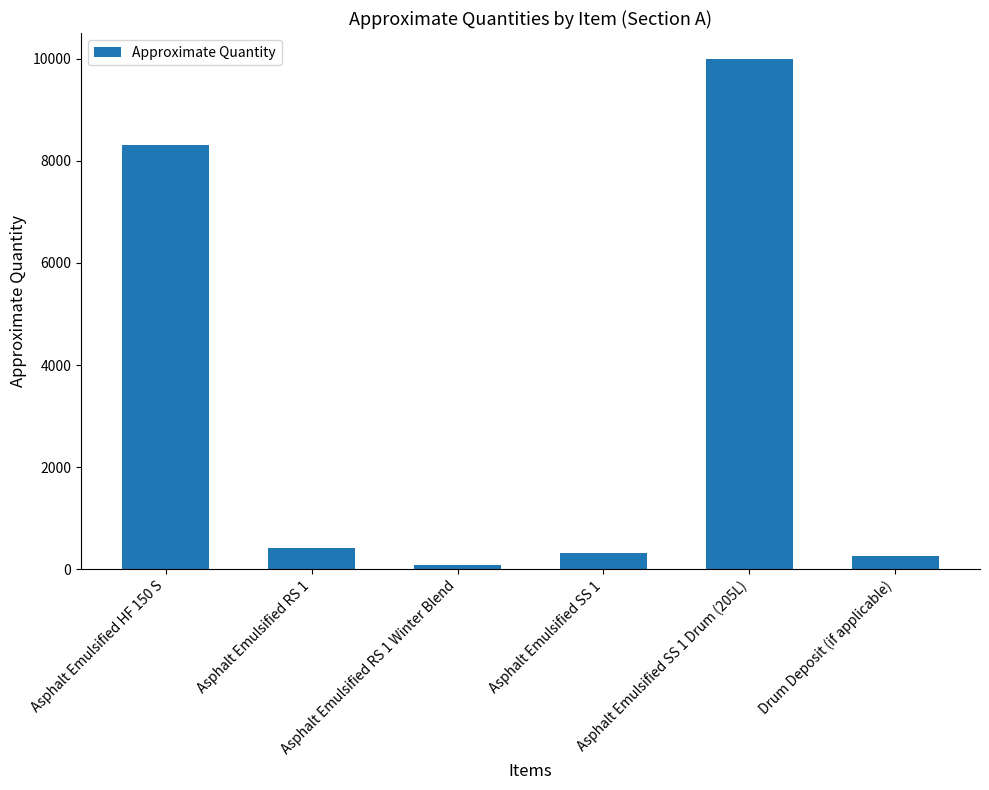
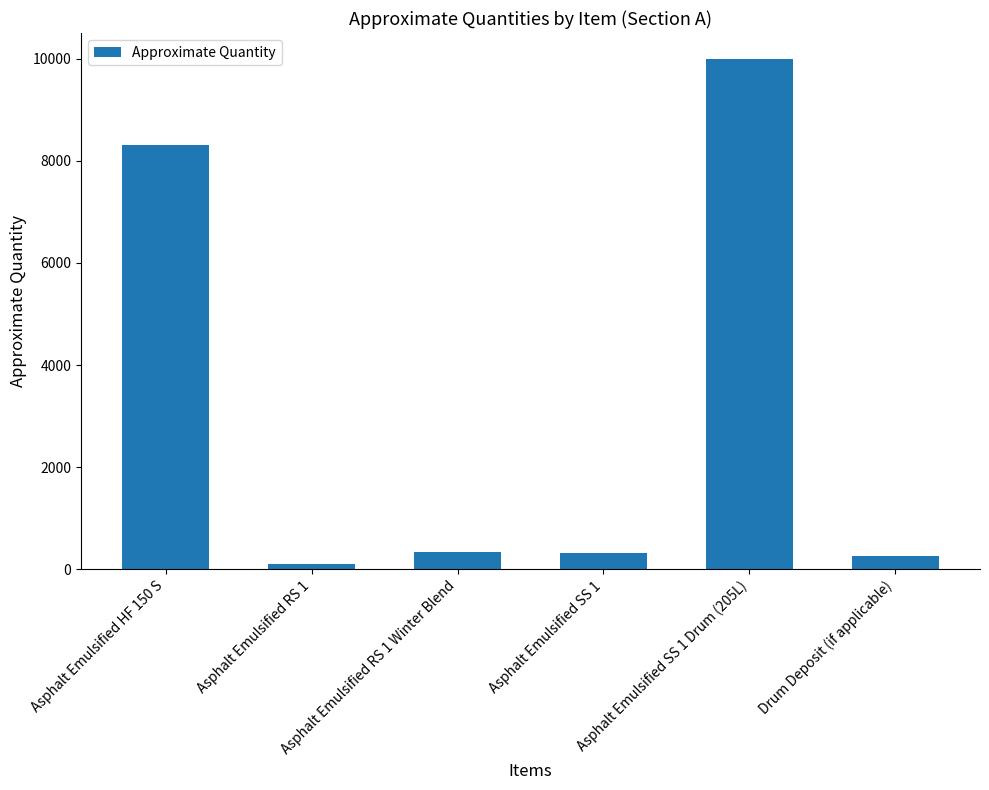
Asphalt Emulsified RS 1: 400 -> 100
Asphalt Emulsified RS 1 Winter Blend: 100 -> 300
